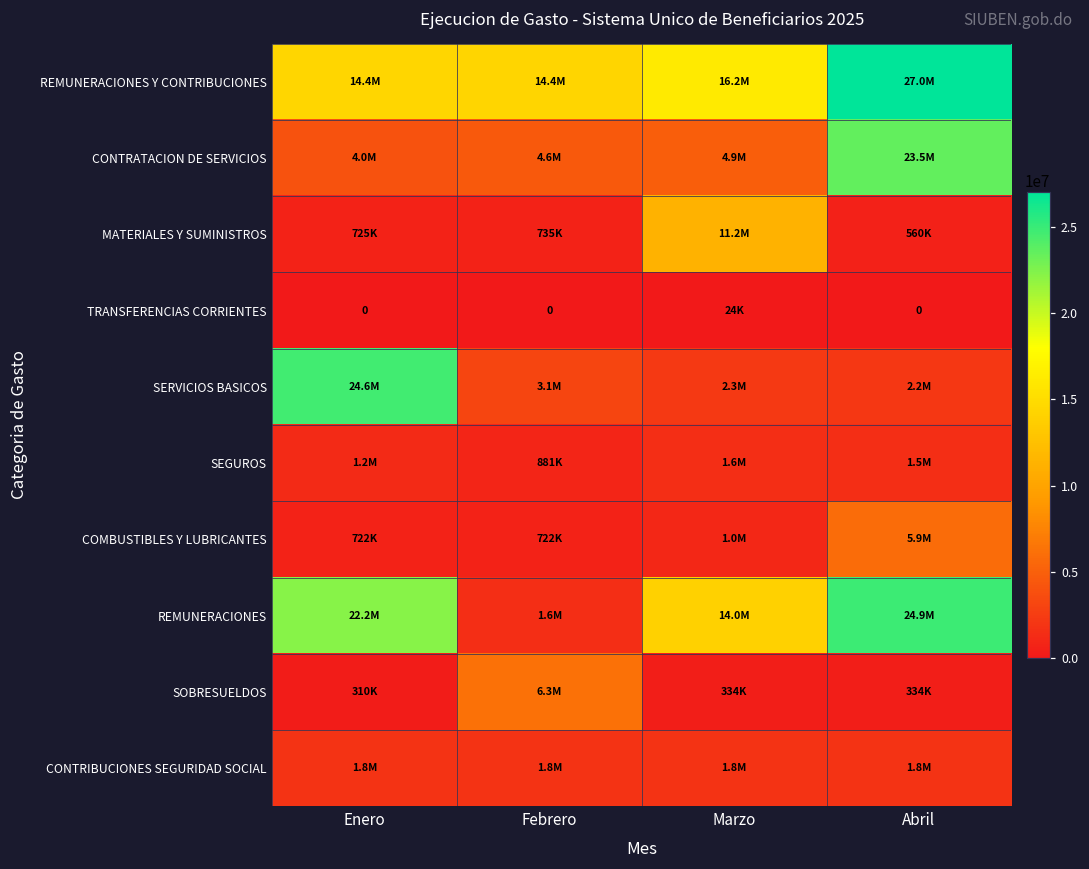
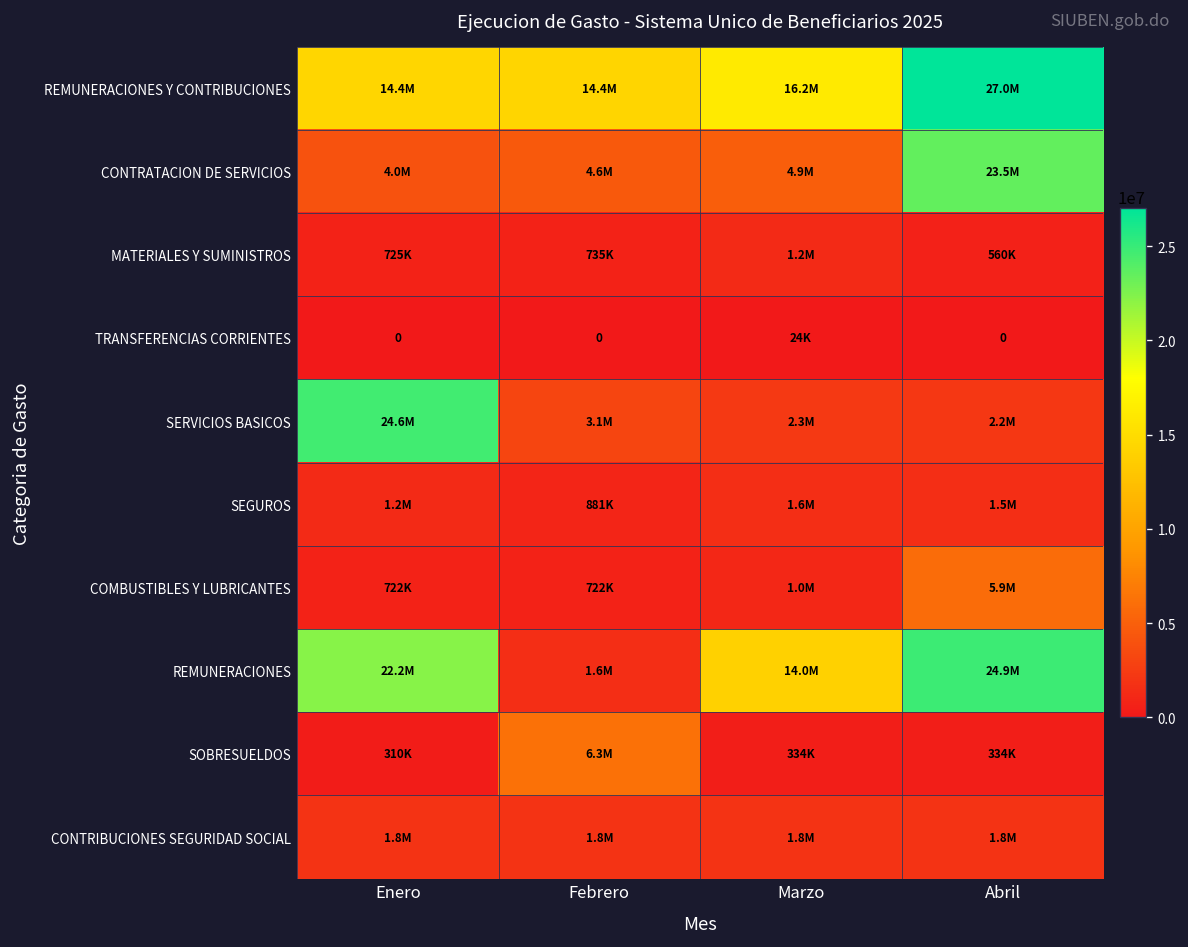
MATERIALES Y SUMINISTROS, Marzo: 11.2M -> 1.2M
